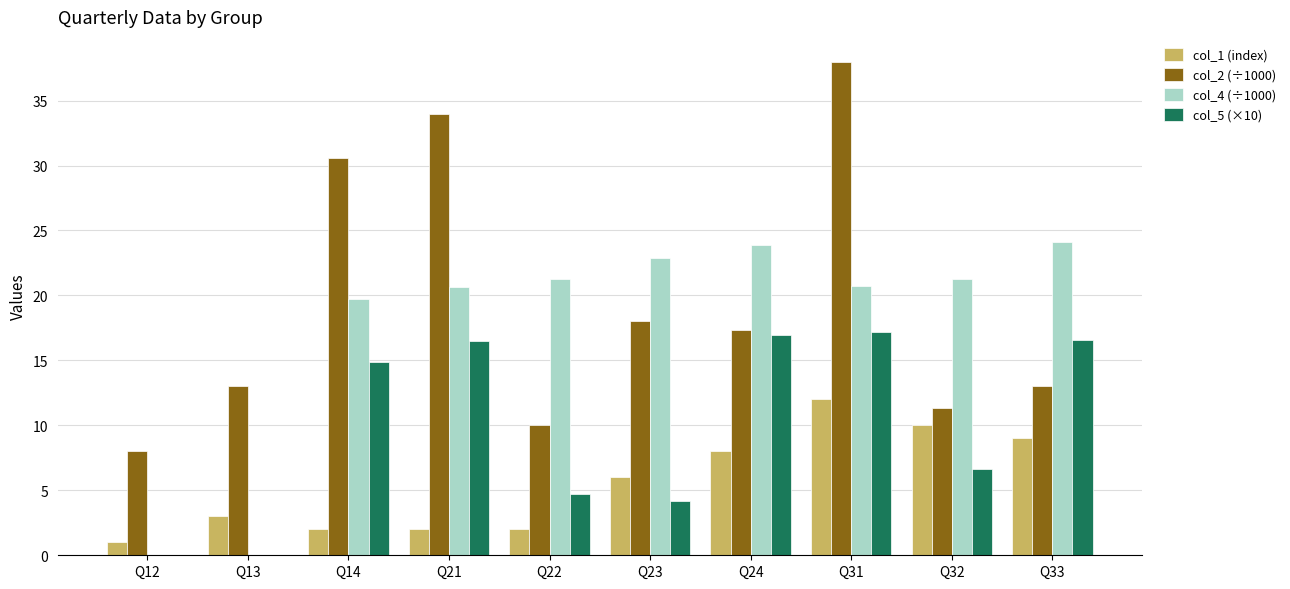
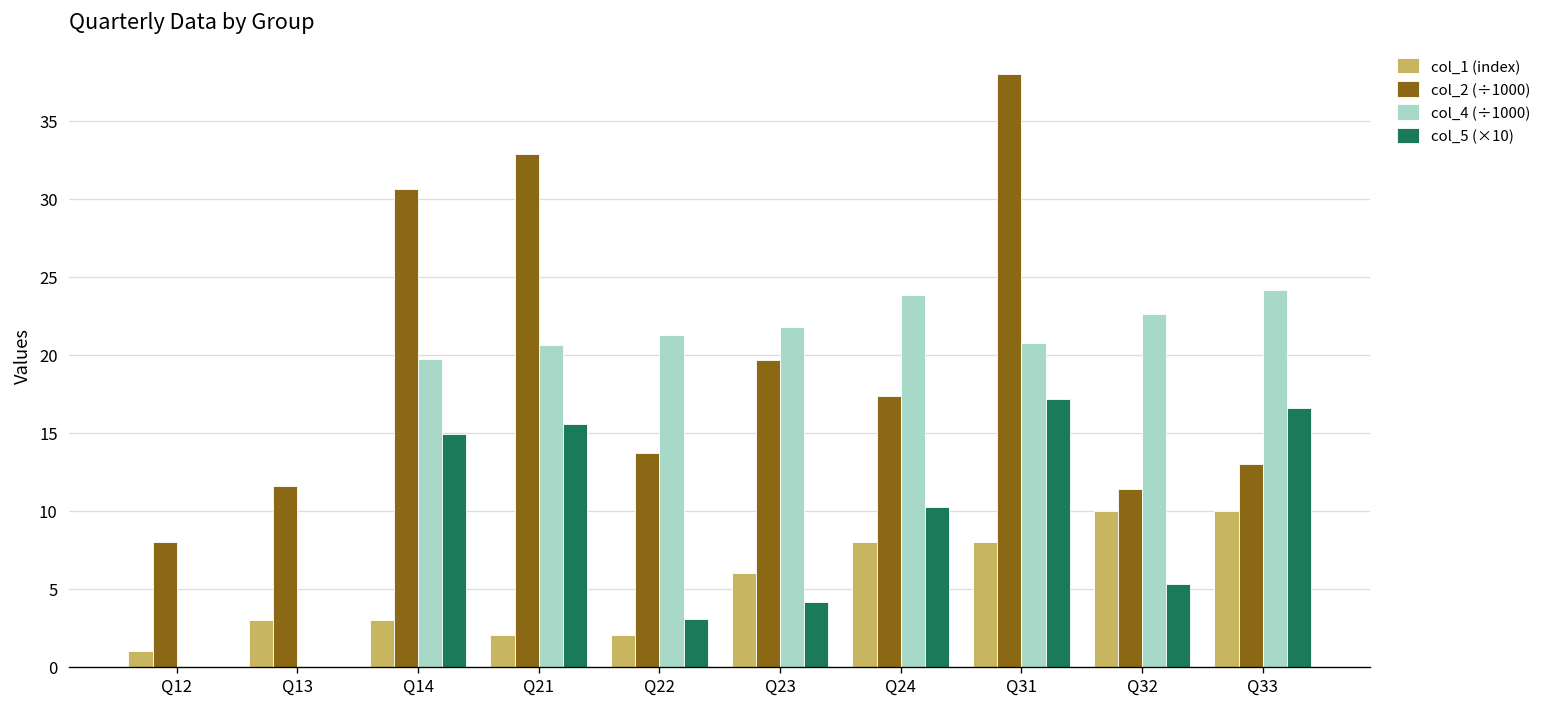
col_2 (÷1000), Q13: 13.0 -> 11.6
col_1 (index), Q14: 2 -> 3
col_2 (÷1000), Q21: 34.0 -> 32.9
col_5 (×10), Q21: 16.5 -> 15.5
col_2 (÷1000), Q22: 10.0 -> 13.7
col_5 (×10), Q22: 4.7 -> 3.1
col_2 (÷1000), Q23: 18.0 -> 19.7
col_4 (÷1000), Q23: 22.9 -> 21.8
col_5 (×10), Q24: 16.9 -> 10.2
col_1 (index), Q31: 12 -> 8
col_4 (÷1000), Q32: 21.3 -> 22.6
col_5 (×10), Q32: 6.7 -> 5.3
col_1 (index), Q33: 9 -> 10
